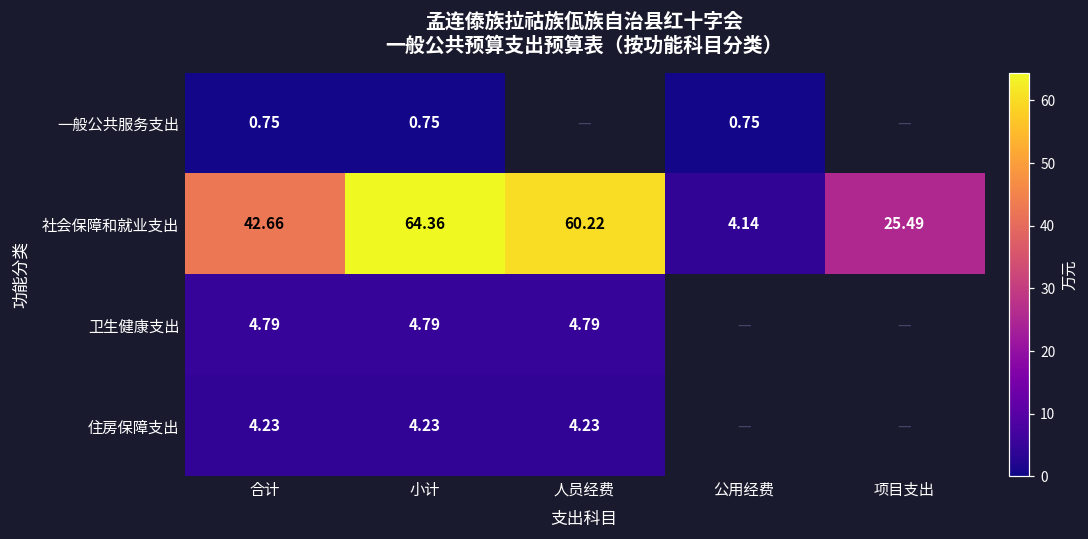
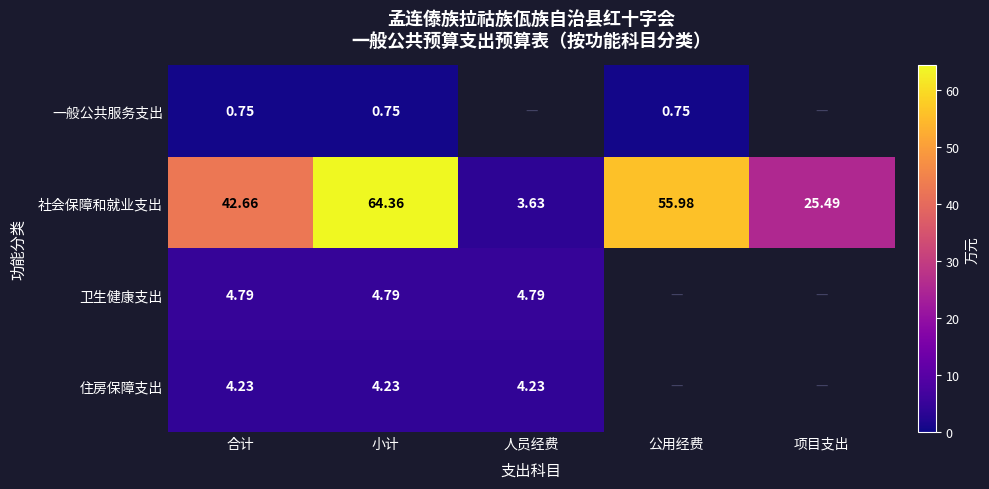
社会保障和就业支出, 人员经费: 60.22 -> 3.63
社会保障和就业支出, 公用经费: 4.14 -> 55.98
